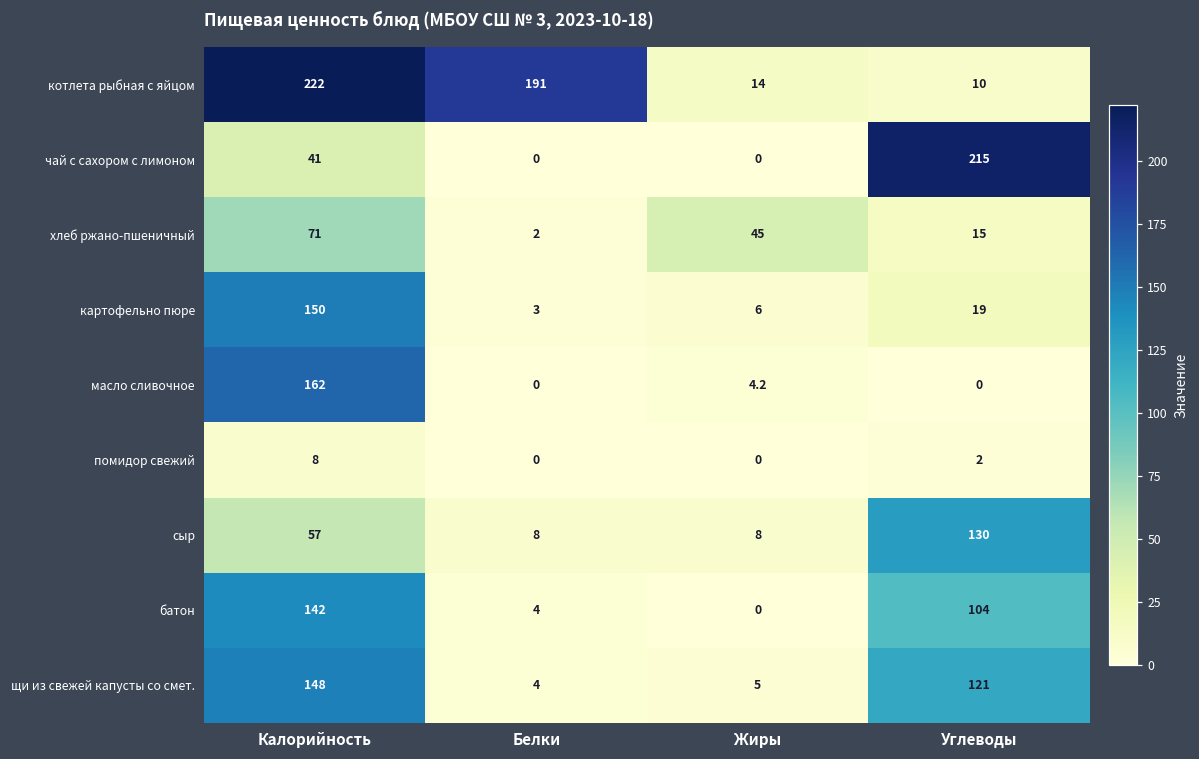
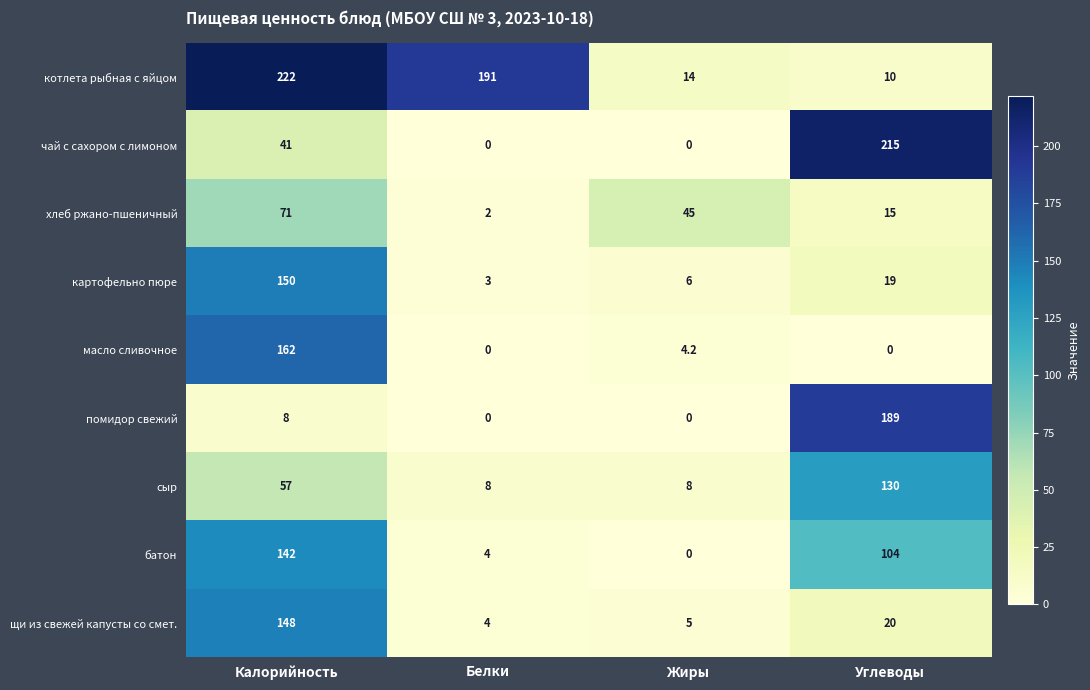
помидор свежий, Углеводы: 2 -> 189
щи из свежей капусты со смет., Углеводы: 121 -> 20
